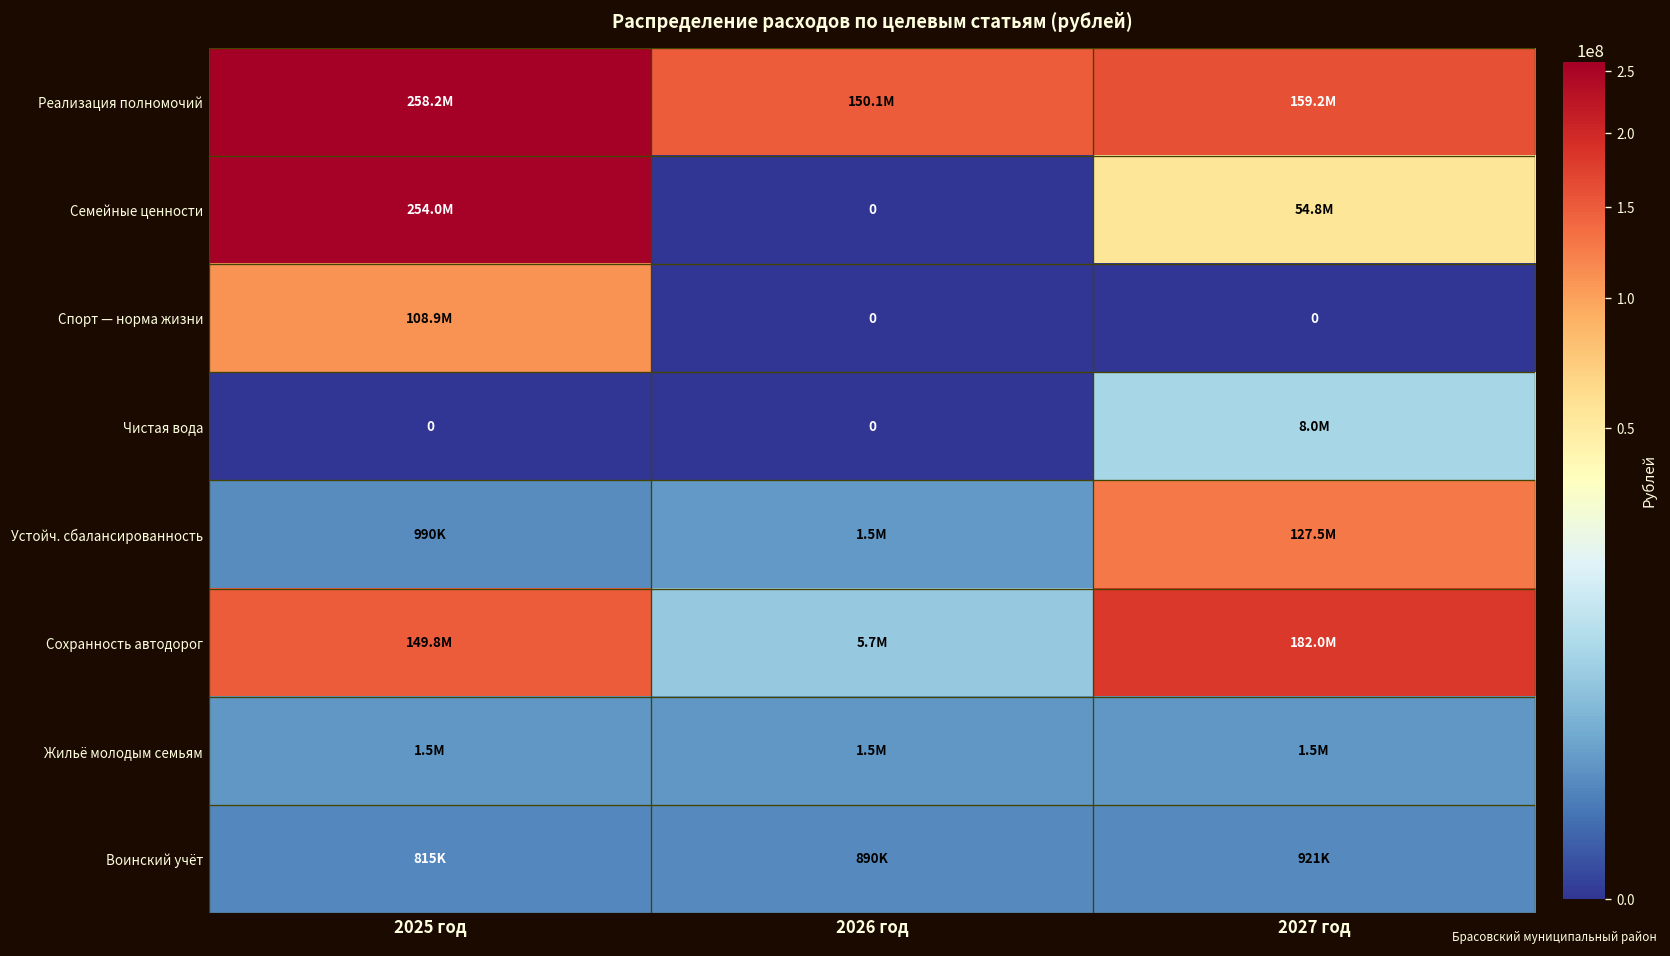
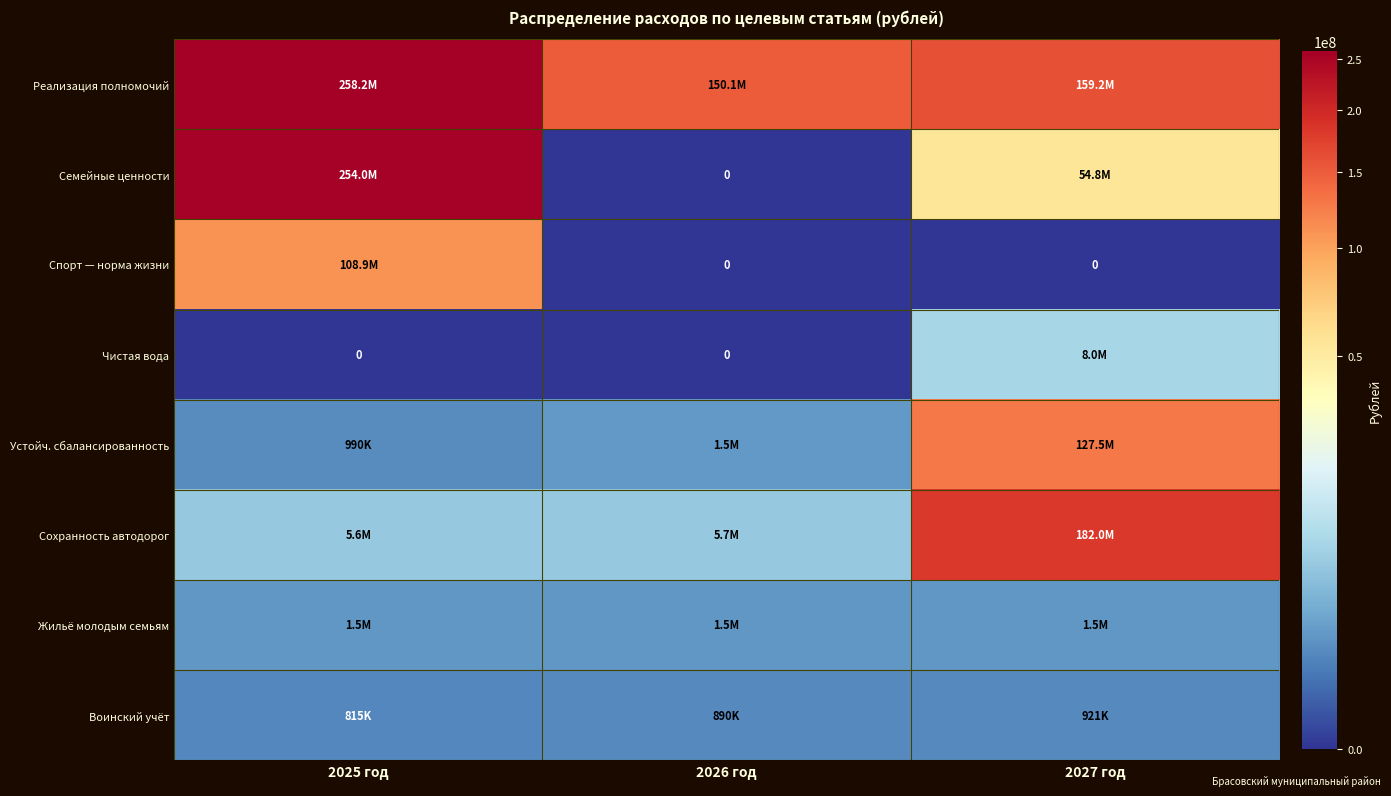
Сохранность автодорог, 2025 год: 149.8M -> 5.6M
